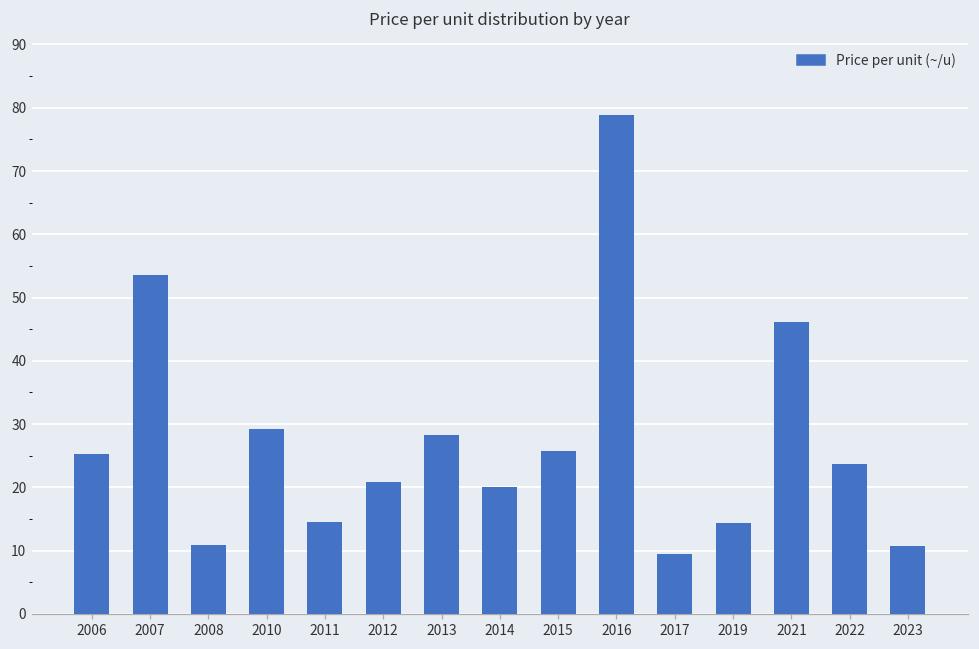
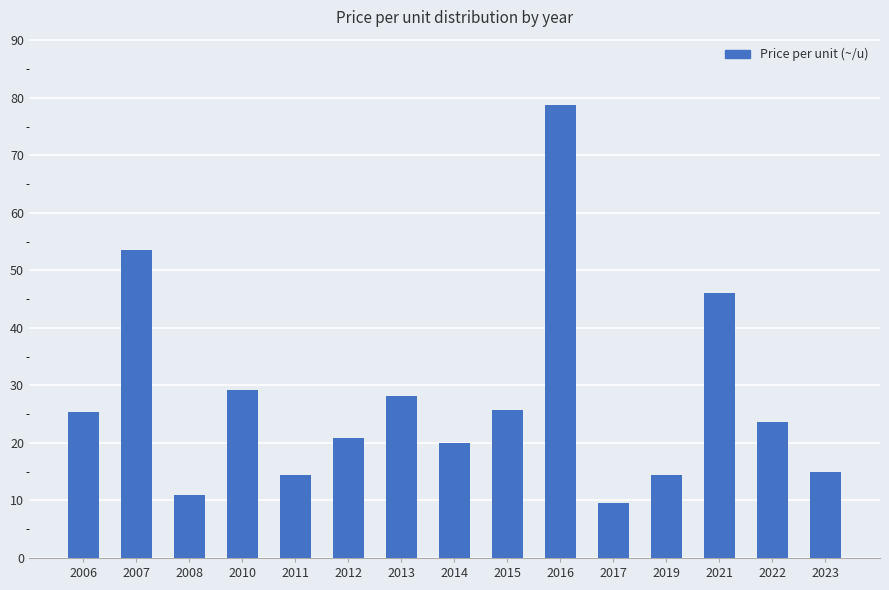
2023: 11 -> 15
